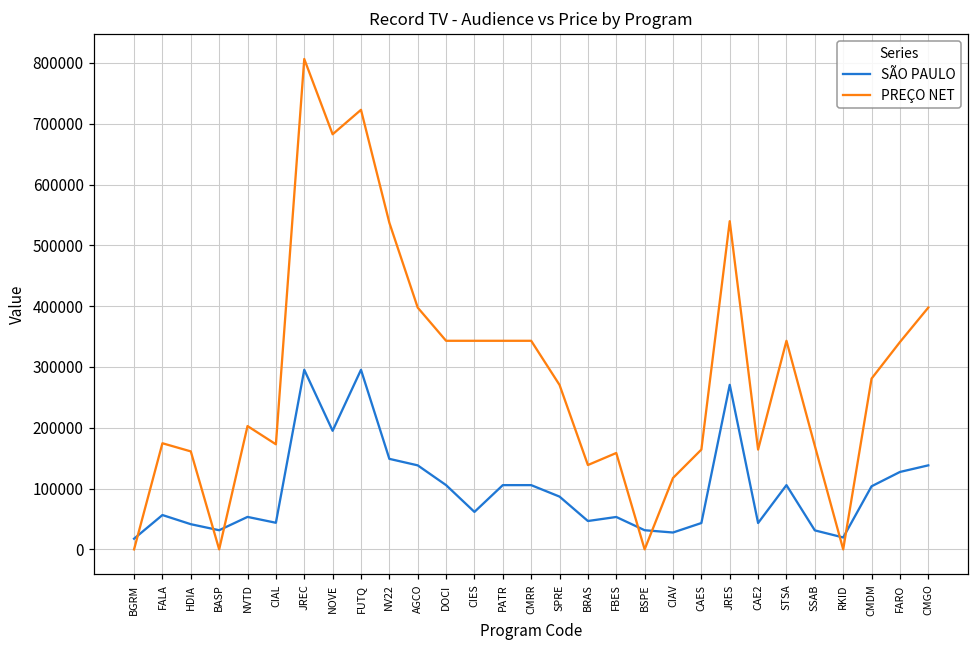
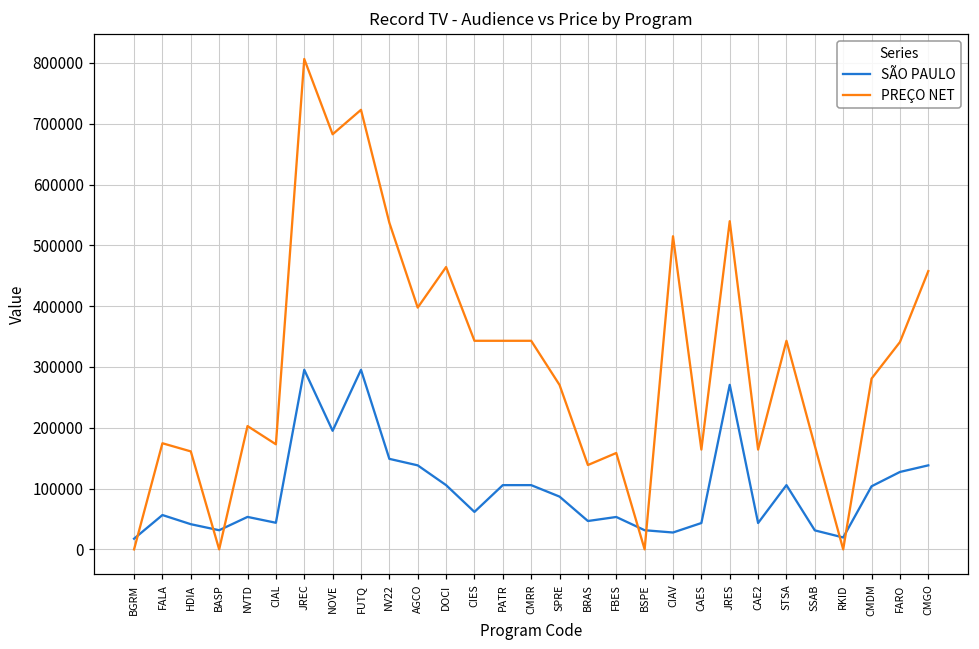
PREÇO NET, DOCI: 340000 -> 460000
PREÇO NET, CIAV: 120000 -> 510000
PREÇO NET, CMGO: 400000 -> 460000
